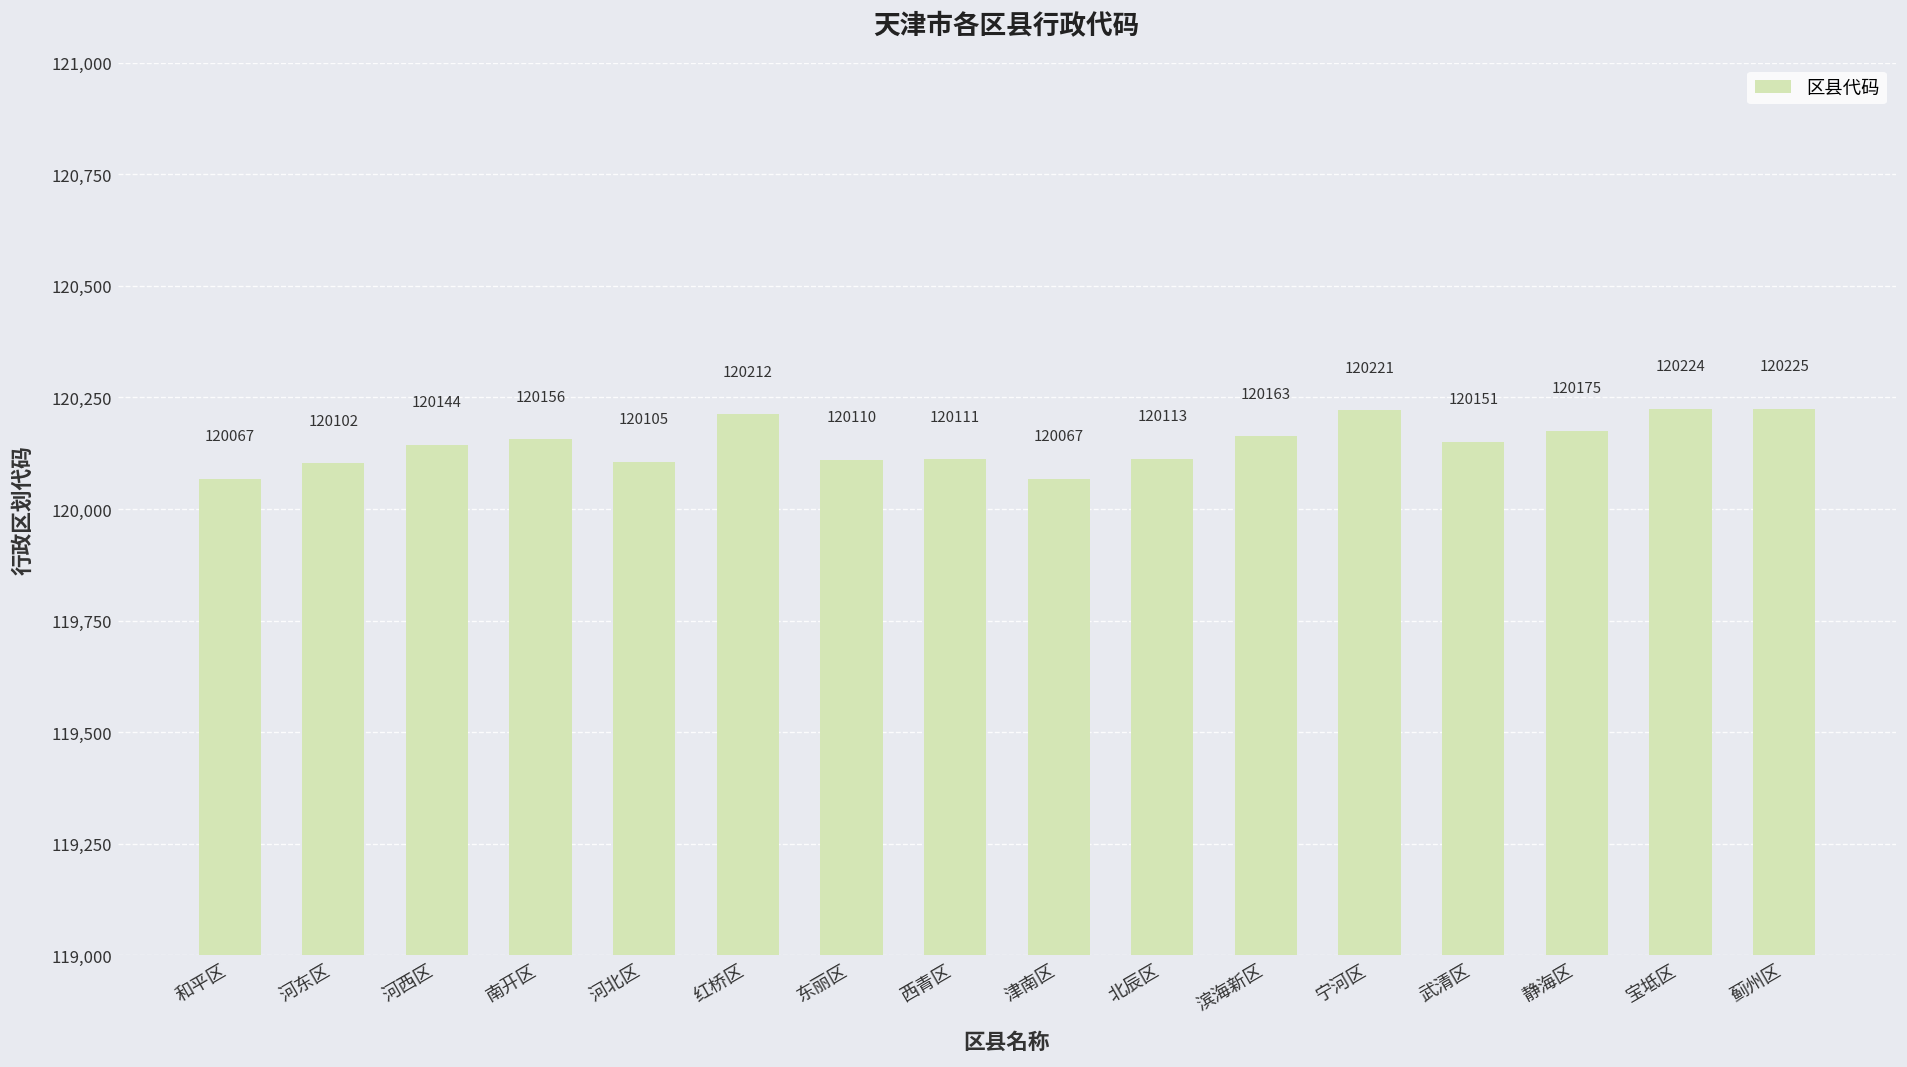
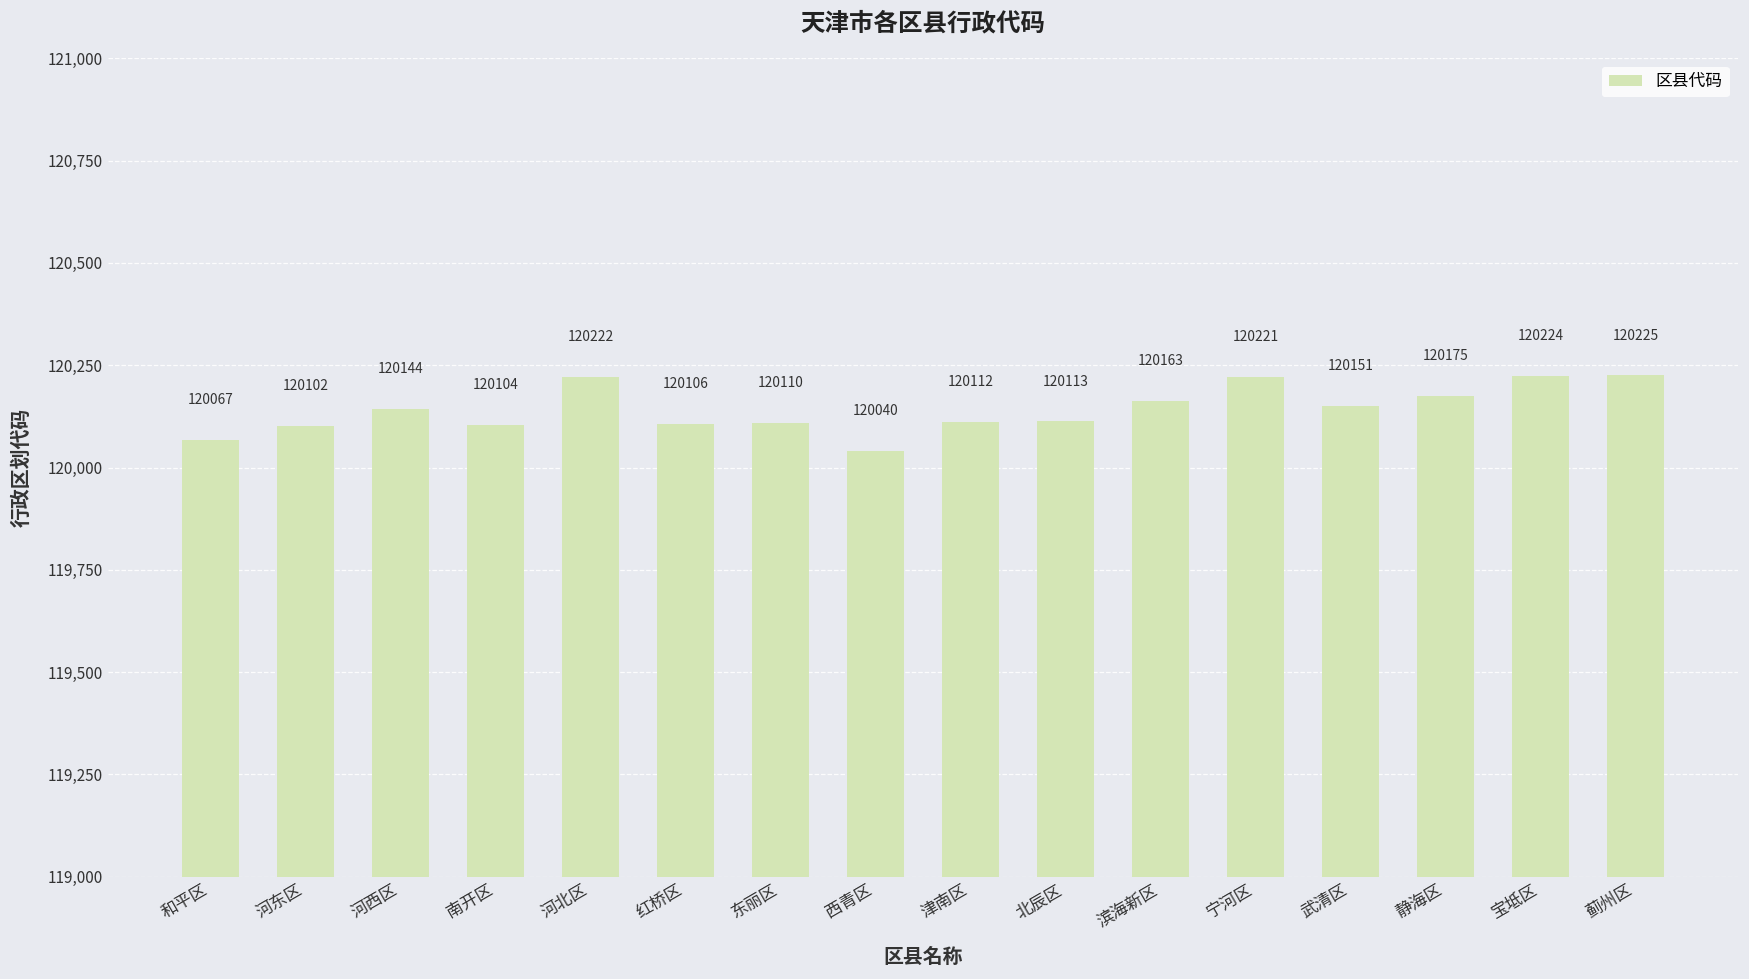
南开区: 120156 -> 120104
河北区: 120105 -> 120222
红桥区: 120212 -> 120106
西青区: 120111 -> 120040
津南区: 120067 -> 120112
